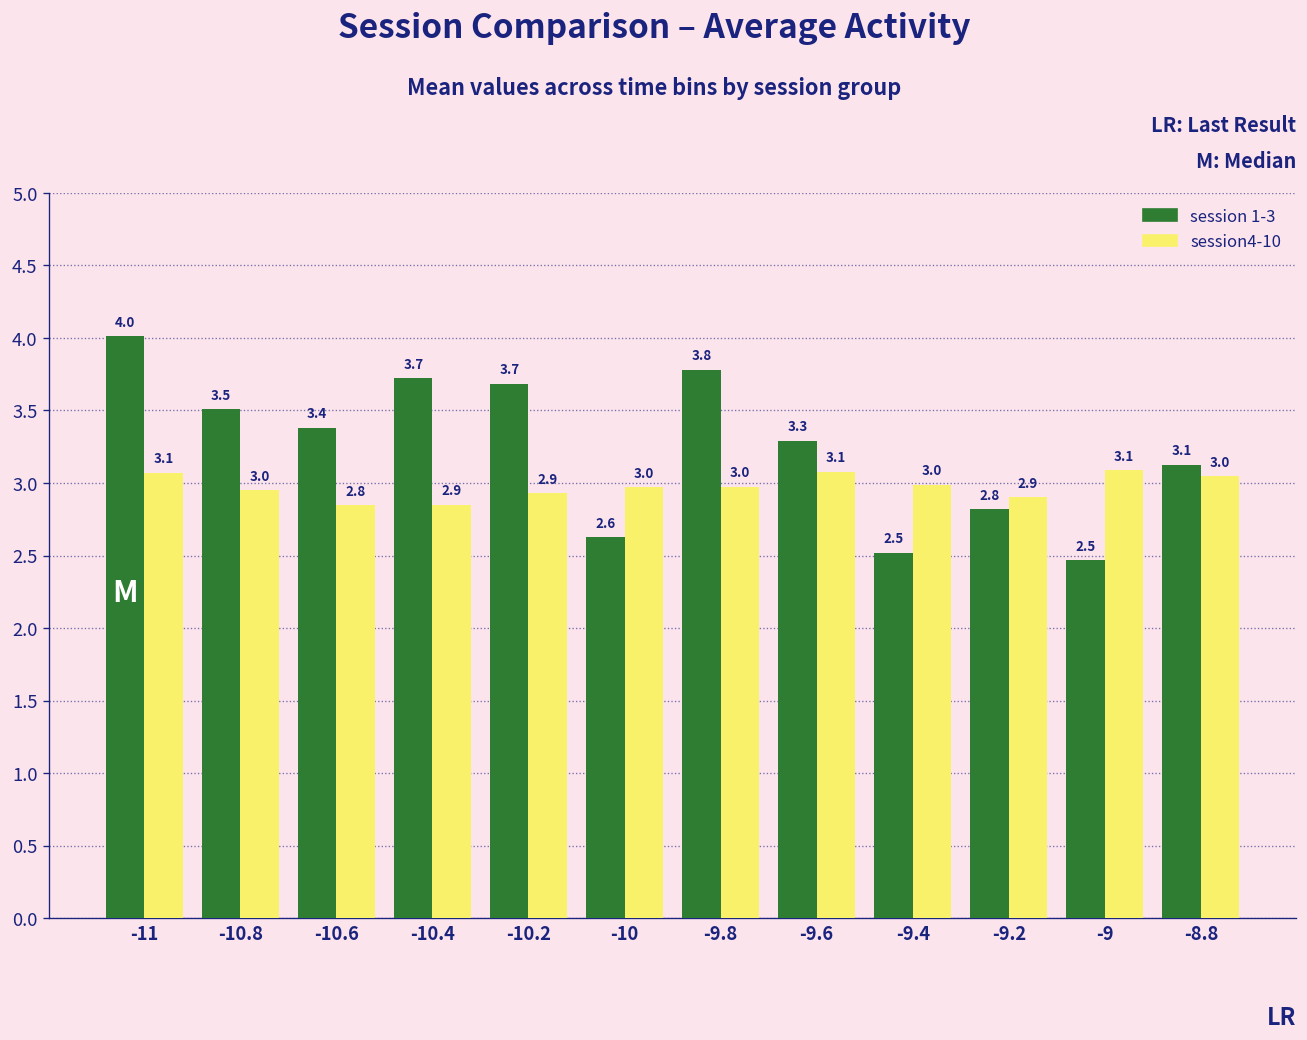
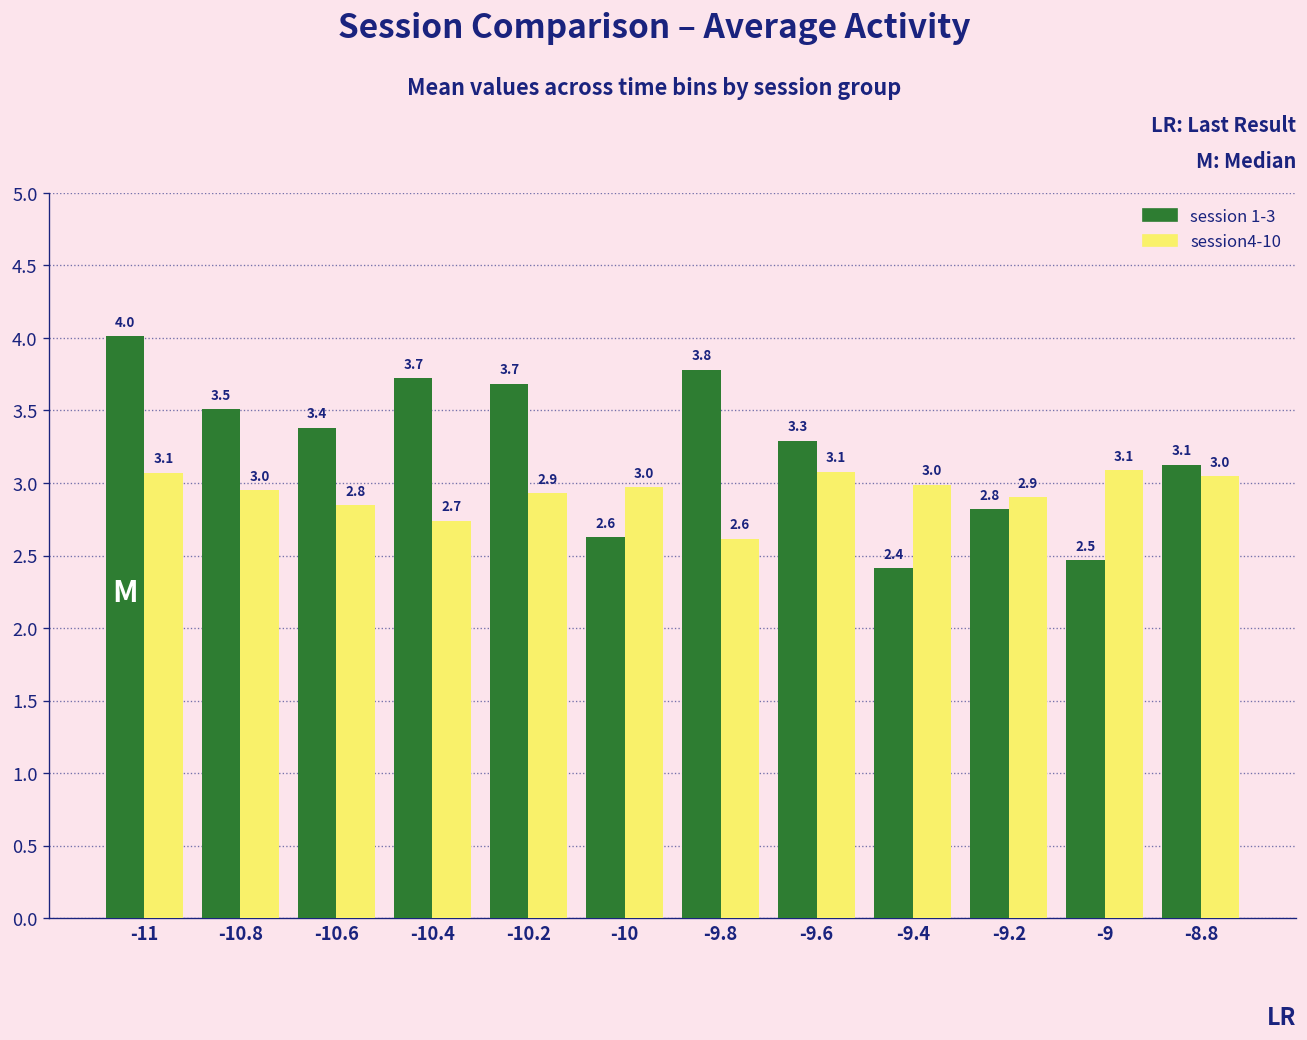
session4-10, -10.4: 2.9 -> 2.7
session4-10, -9.8: 3.0 -> 2.6
session 1-3, -9.4: 2.5 -> 2.4
